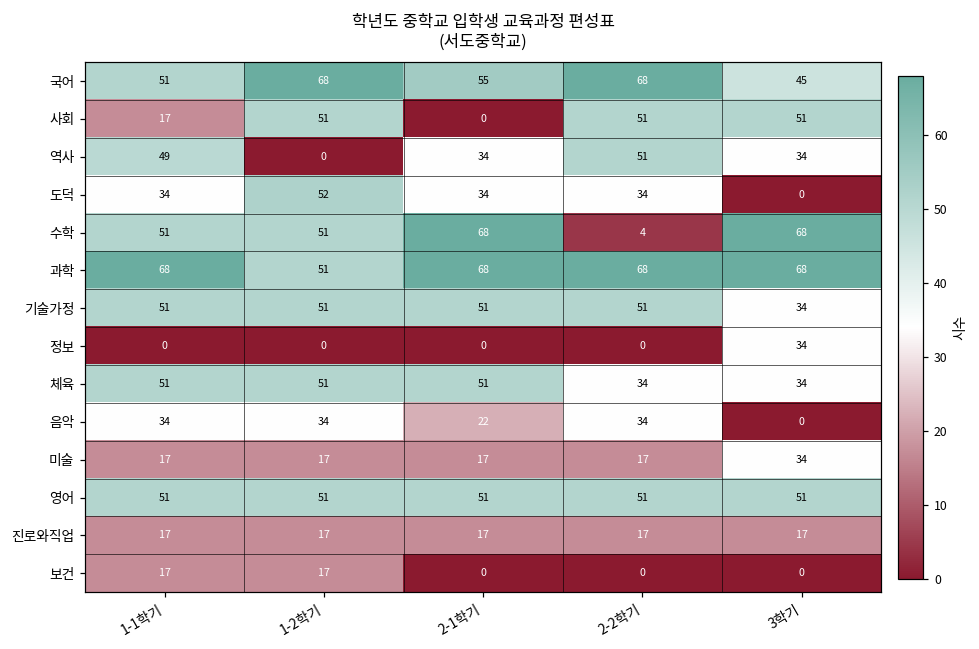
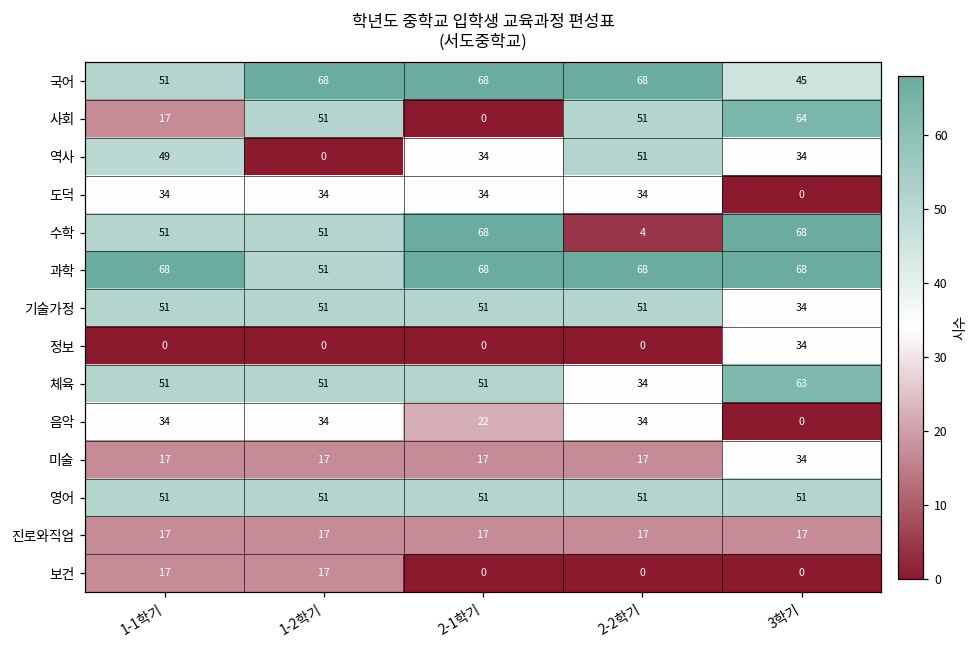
국어, 2-1학기: 55 -> 68
사회, 3학기: 51 -> 64
도덕, 1-2학기: 52 -> 34
체육, 3학기: 34 -> 63
